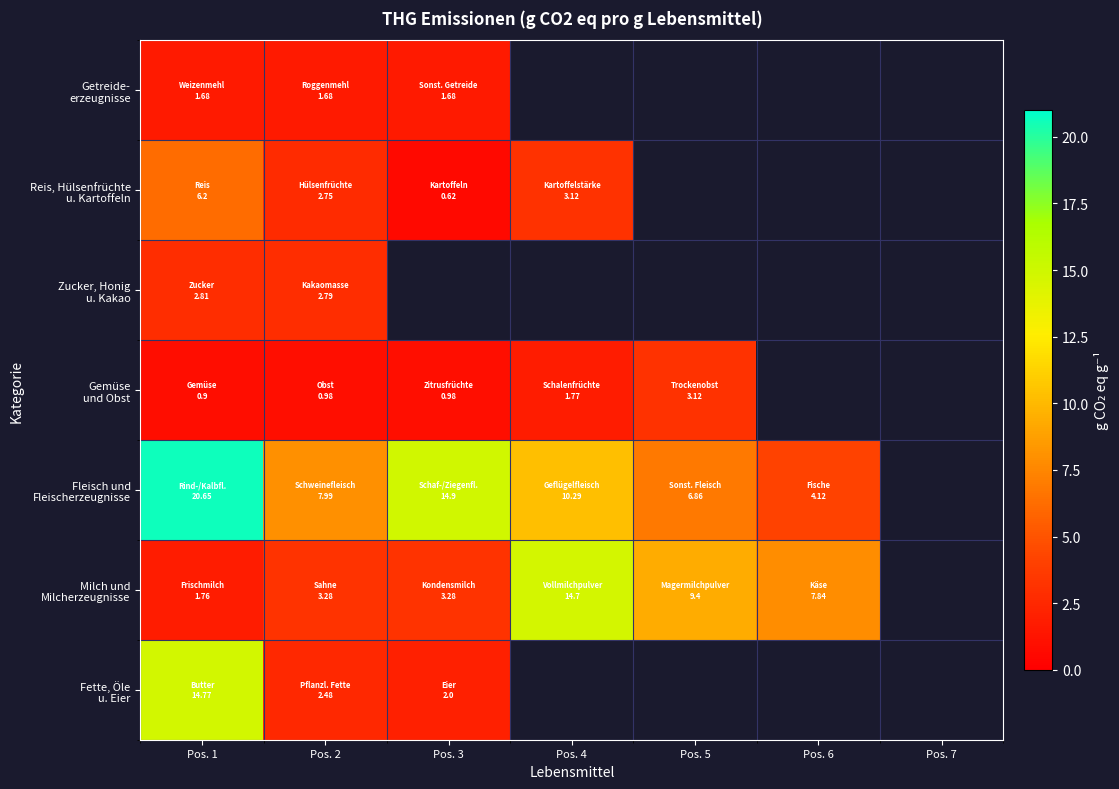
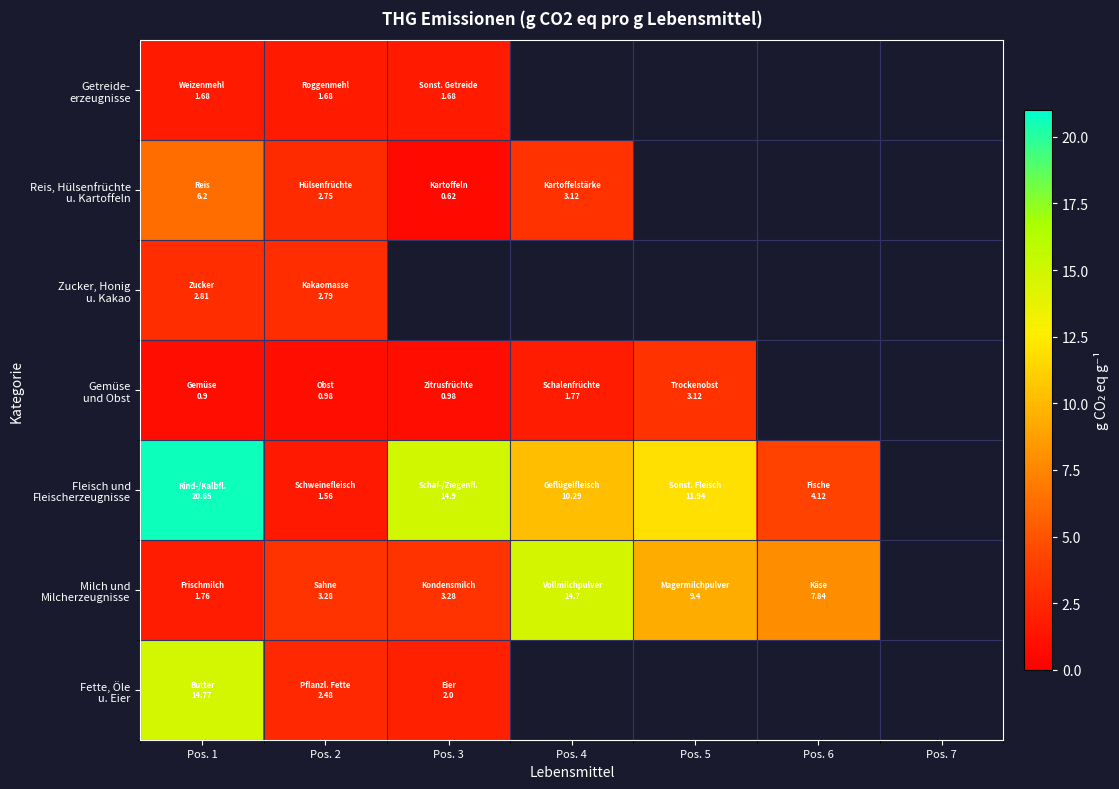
Fleisch und Fleischerzeugnisse, Pos. 2: 7.99 -> 1.56
Fleisch und Fleischerzeugnisse, Pos. 5: 6.86 -> 11.94
